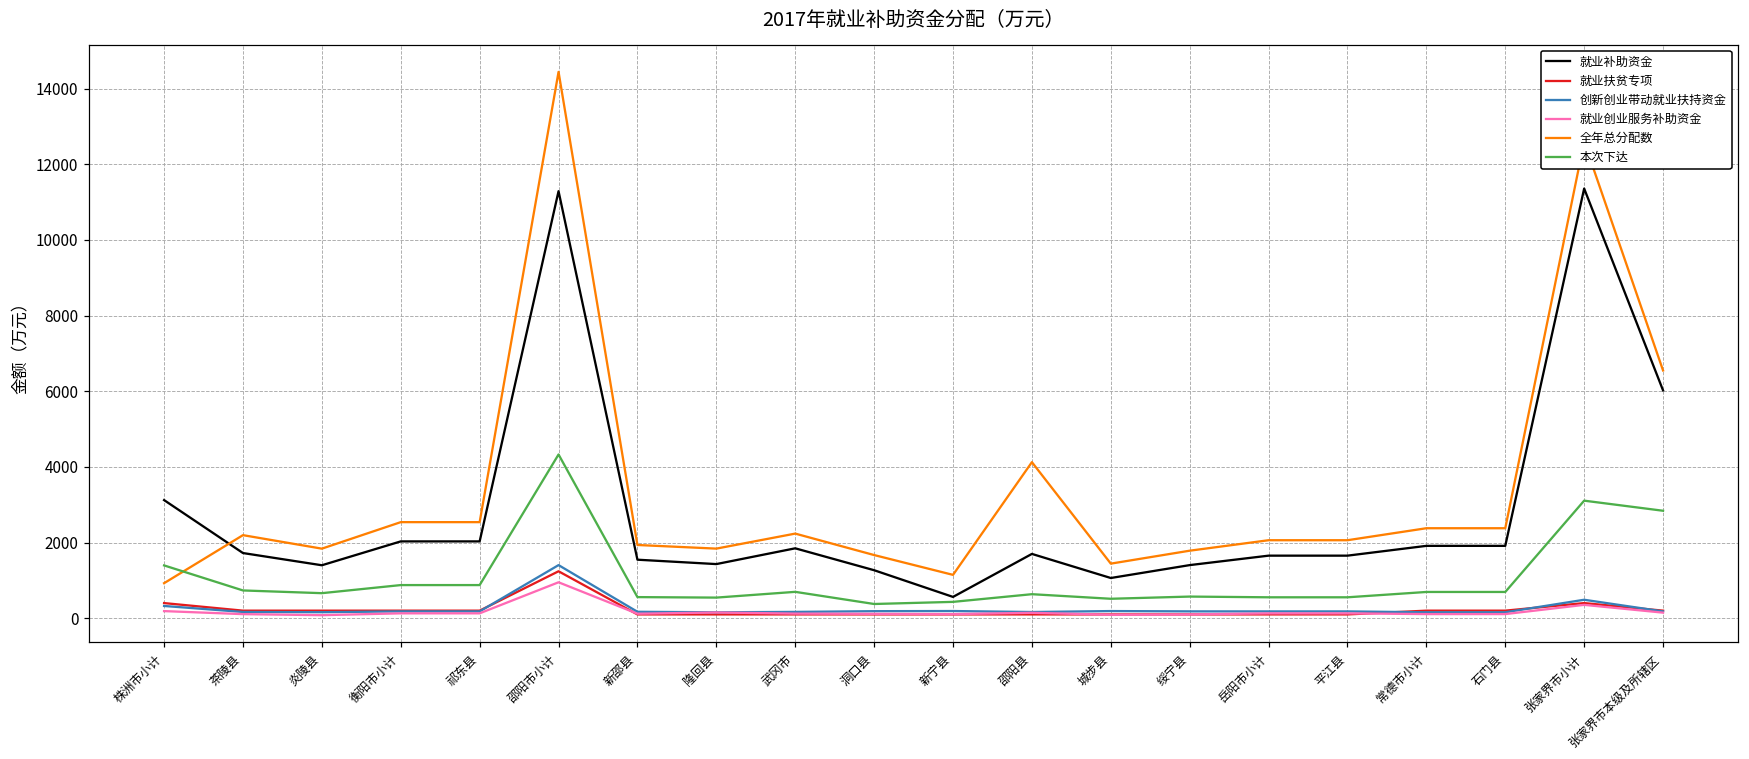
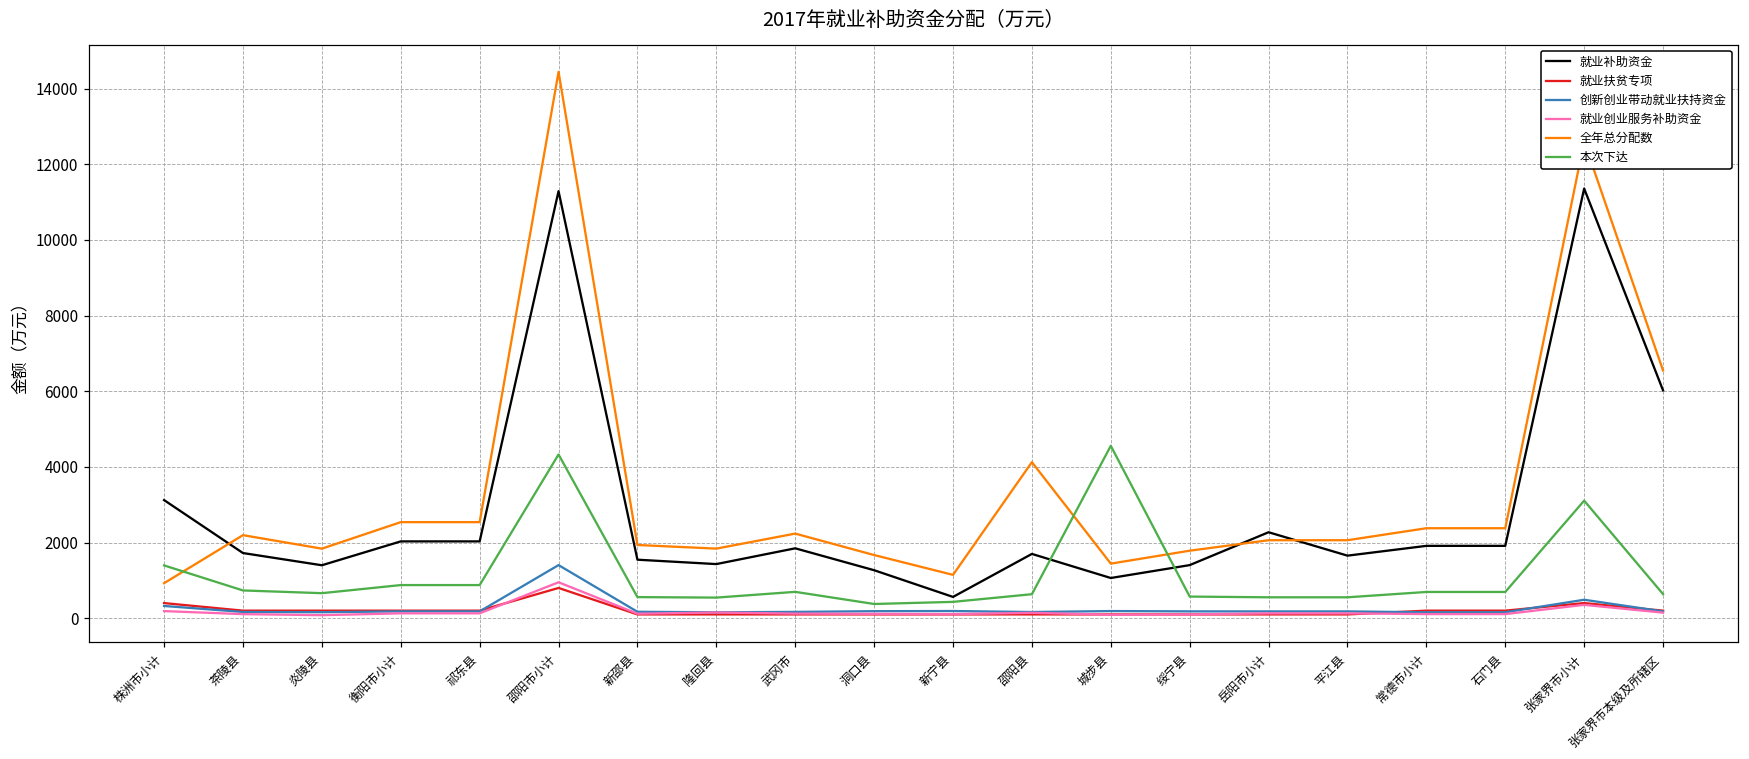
就业扶贫专项, 邵阳市小计: 1200 -> 800
本次下达, 城步县: 500 -> 4600
就业补助资金, 岳阳市小计: 1700 -> 2300
本次下达, 张家界市本级及所辖区: 2800 -> 600
